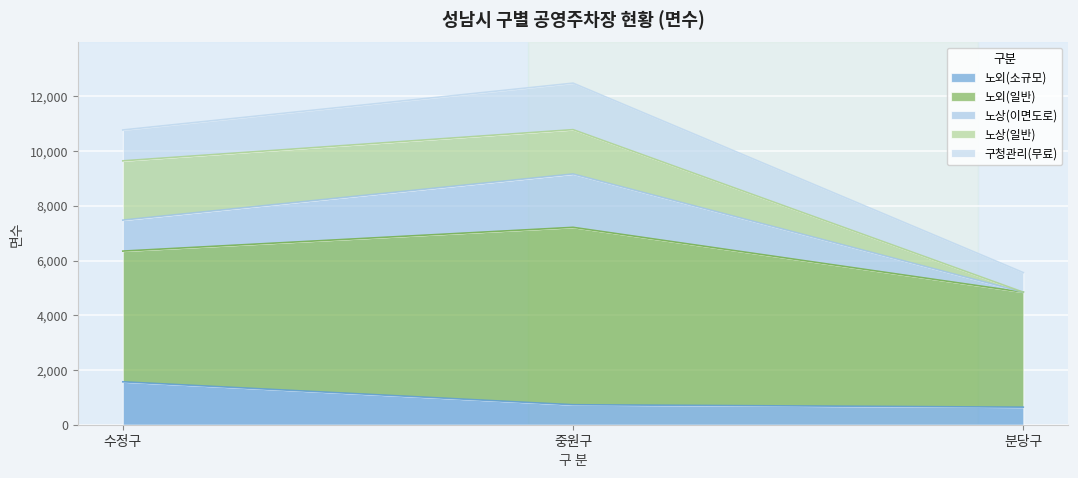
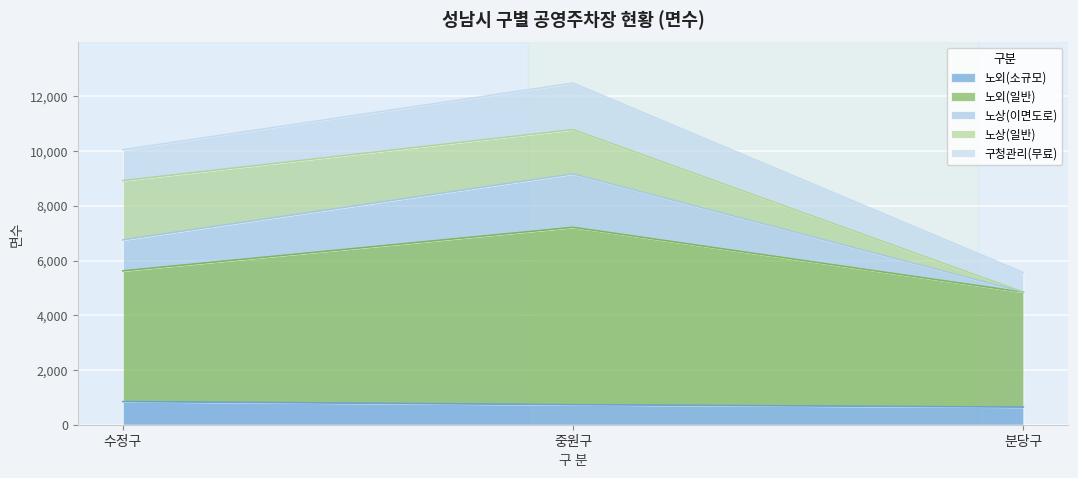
노외(소규모), 수정구: 1,600 -> 800
